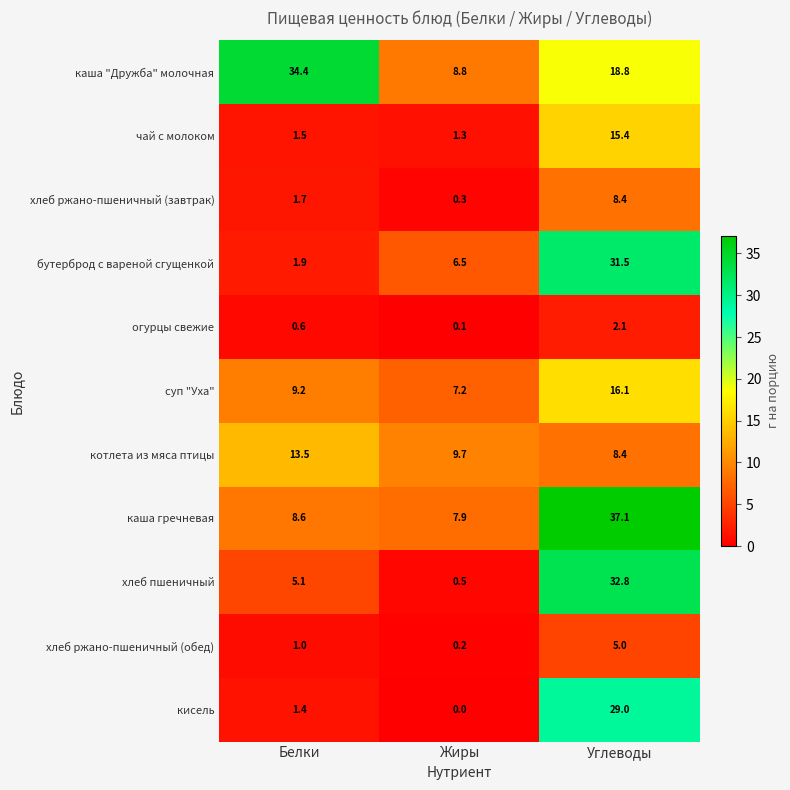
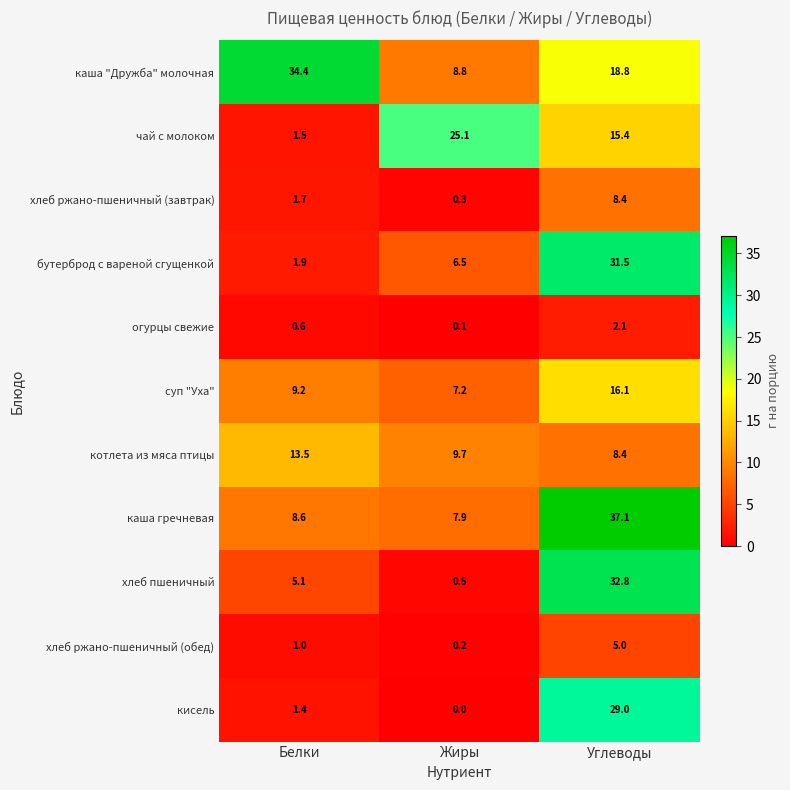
чай с молоком, Жиры: 1.3 -> 25.1
